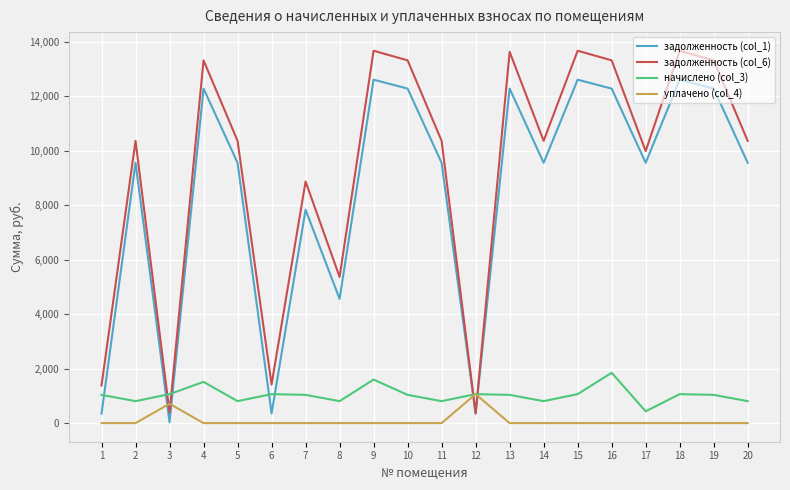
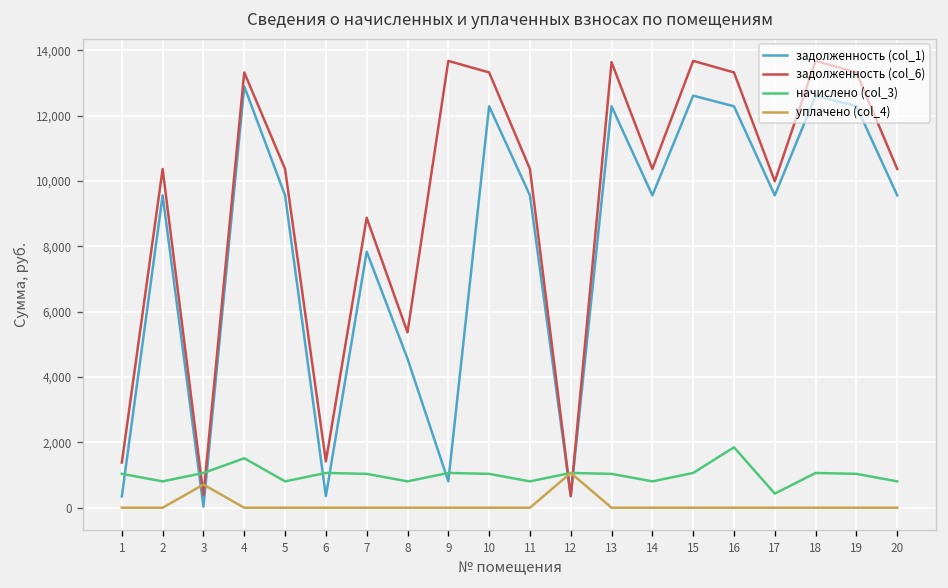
задолженность (col_1), 4: 12,300 -> 12,900
задолженность (col_1), 9: 12,600 -> 800
начислено (col_3), 9: 1,600 -> 1,100
